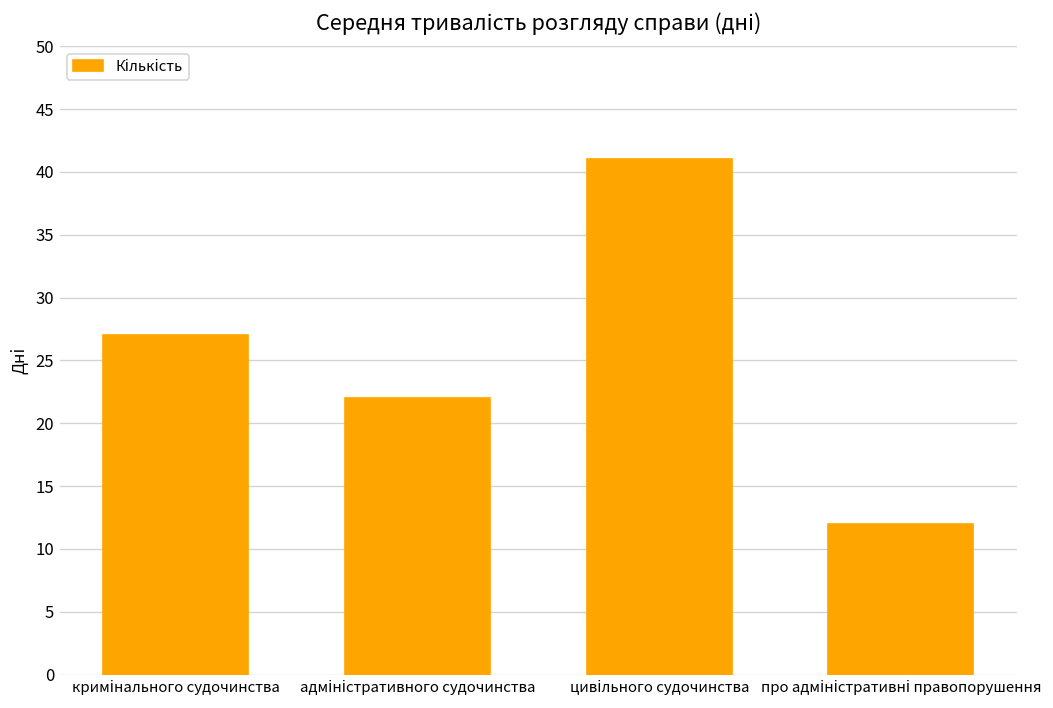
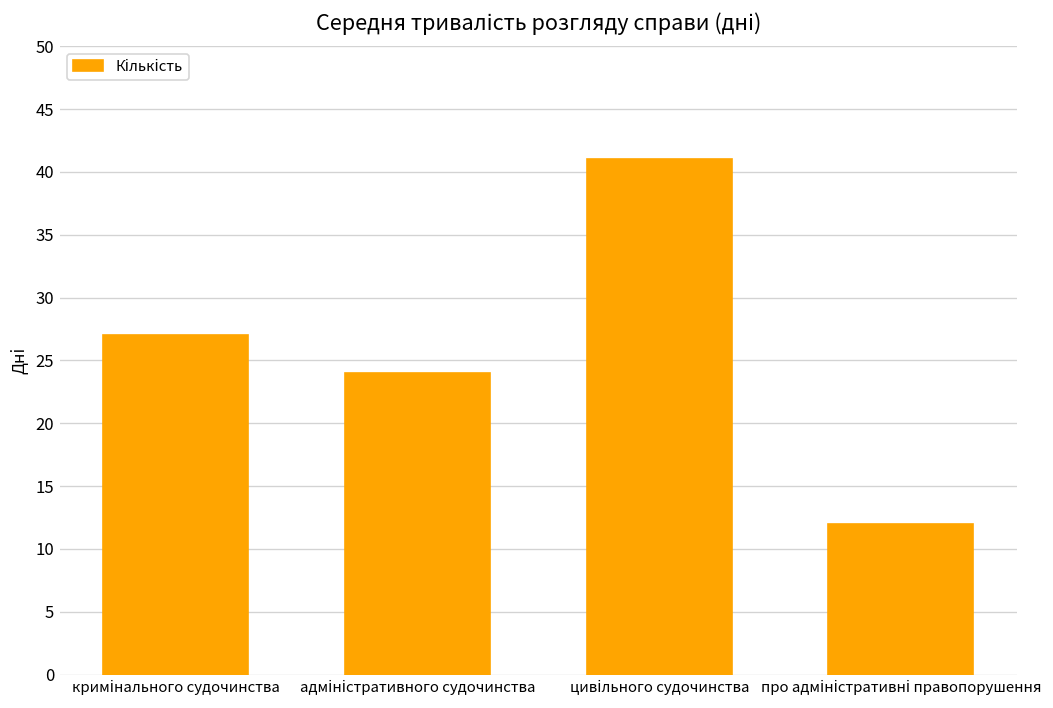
адміністративного судочинства: 22 -> 24
